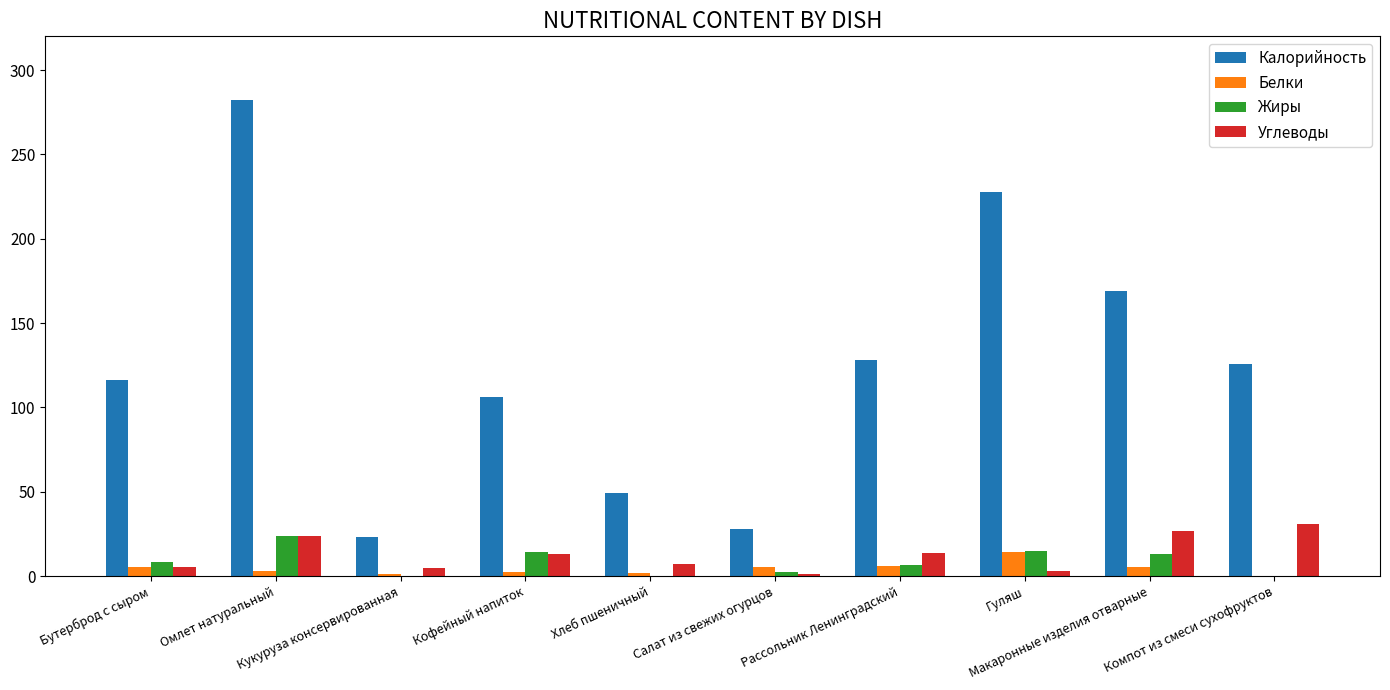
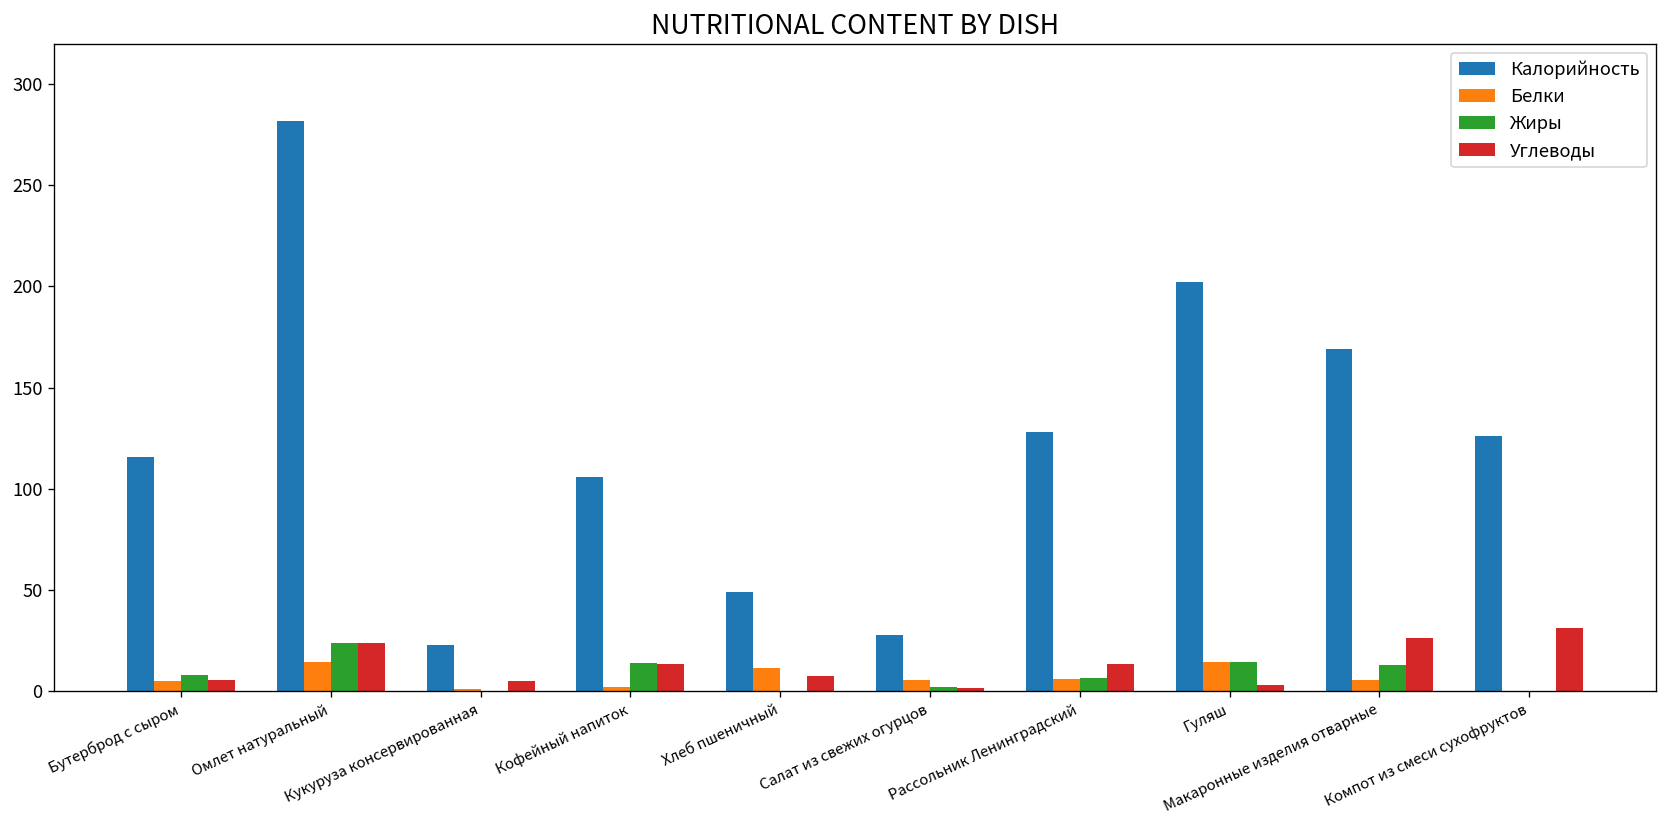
Белки, Омлет натуральный: 3 -> 15
Белки, Хлеб пшеничный: 2 -> 11
Калорийность, Гуляш: 228 -> 202
